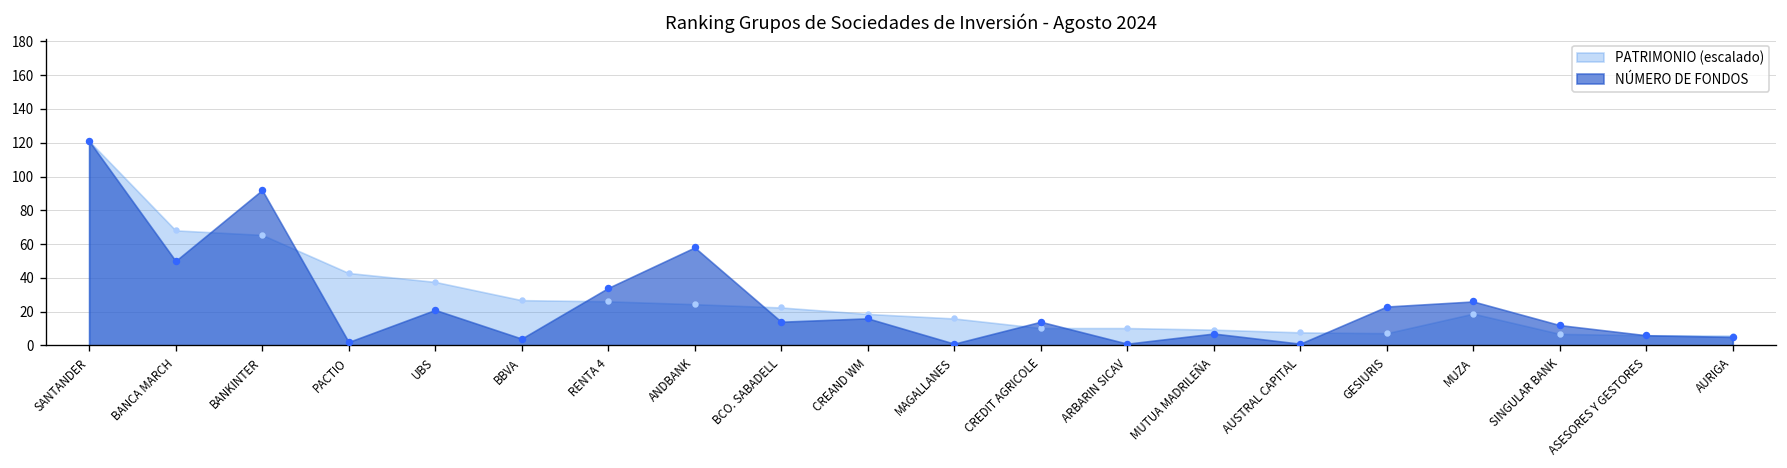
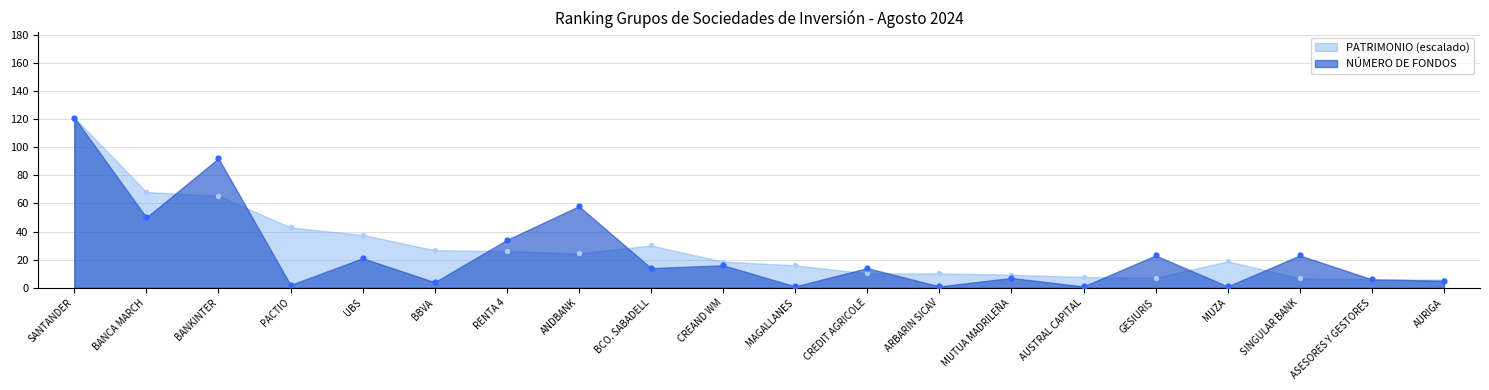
PATRIMONIO (escalado), BCO. SABADELL: 22 -> 30
NÚMERO DE FONDOS, MUZA: 26 -> 1
NÚMERO DE FONDOS, SINGULAR BANK: 12 -> 23
